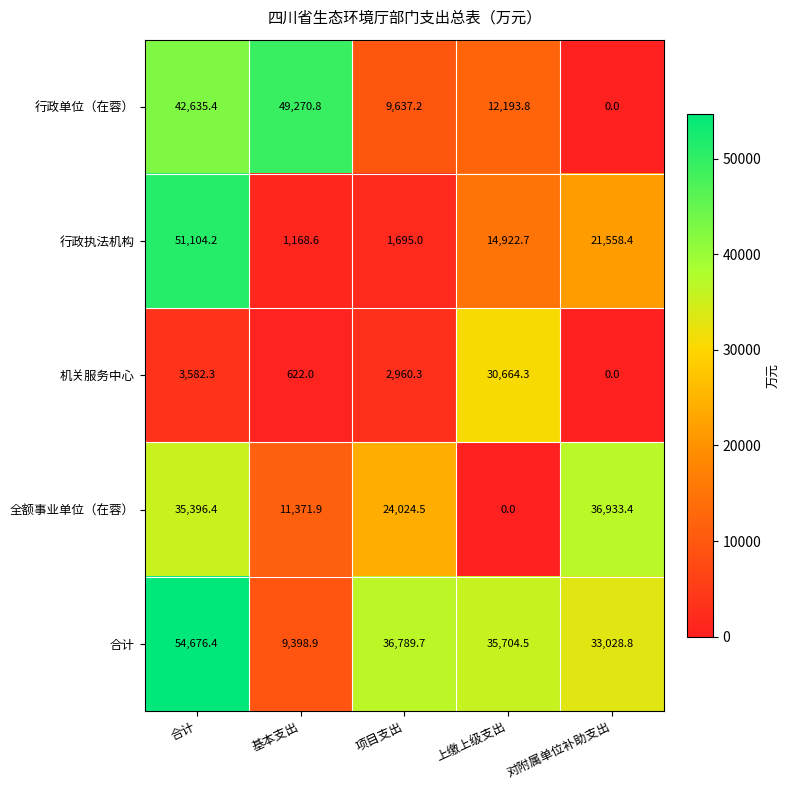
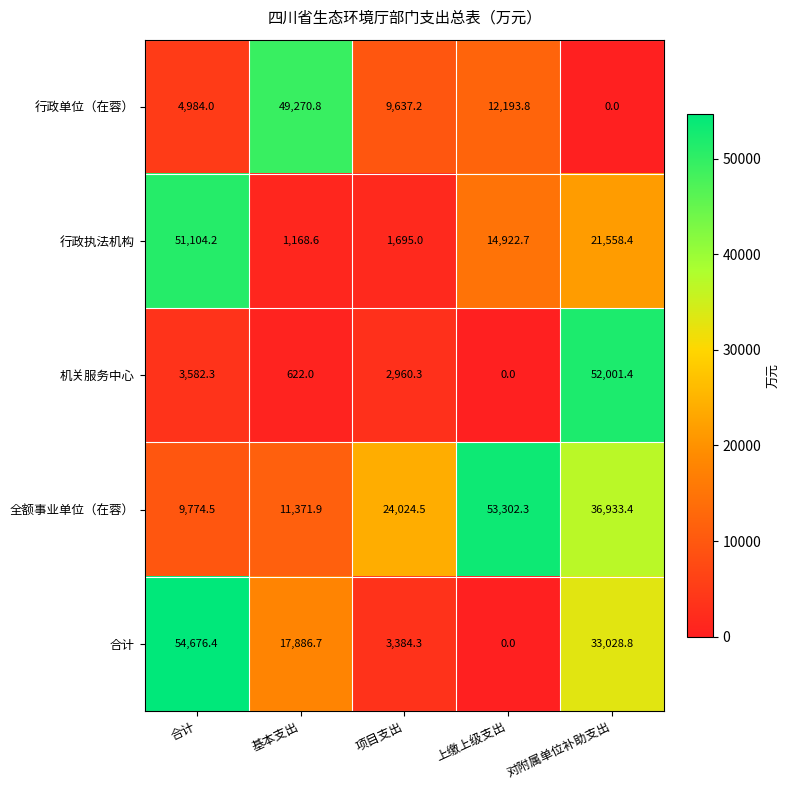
行政单位（在蓉）, 合计: 42,635.4 -> 4,984.0
机关服务中心, 上缴上级支出: 30,664.3 -> 0.0
机关服务中心, 对附属单位补助支出: 0.0 -> 52,001.4
全额事业单位（在蓉）, 合计: 35,396.4 -> 9,774.5
全额事业单位（在蓉）, 上缴上级支出: 0.0 -> 53,302.3
合计, 基本支出: 9,398.9 -> 17,886.7
合计, 项目支出: 36,789.7 -> 3,384.3
合计, 上缴上级支出: 35,704.5 -> 0.0
